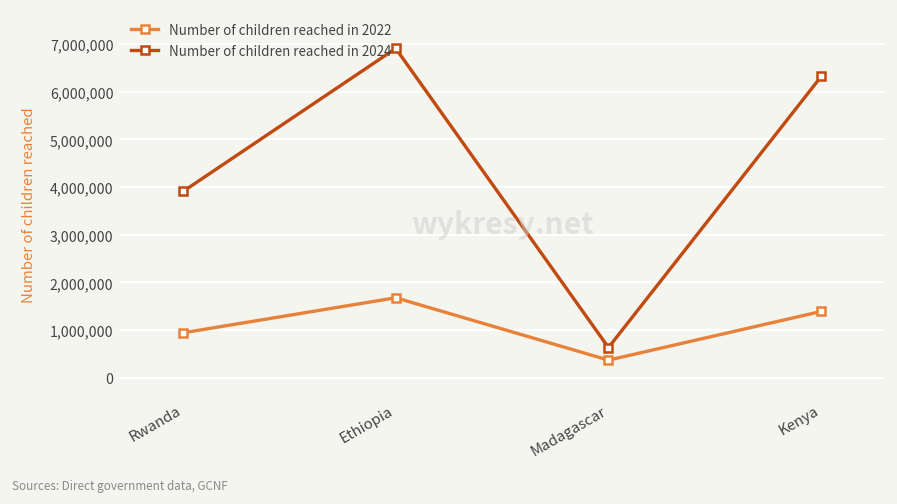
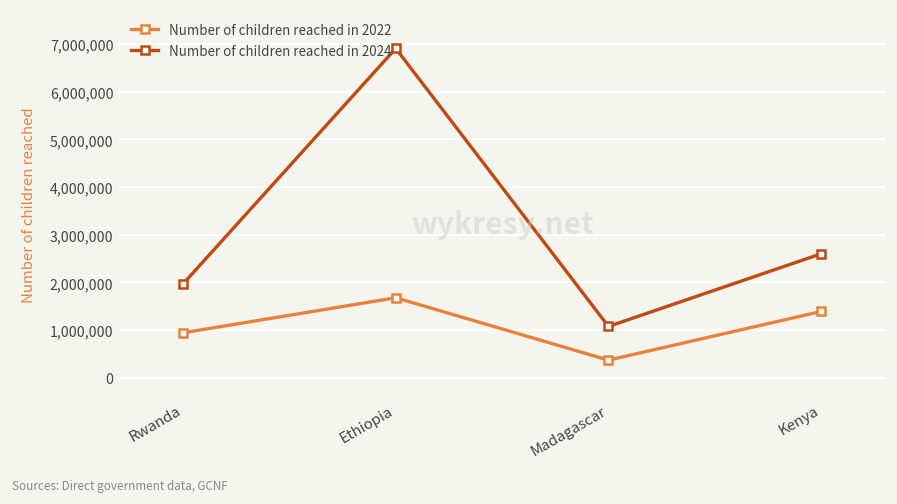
Number of children reached in 2024, Rwanda: 3,900,000 -> 2,000,000
Number of children reached in 2024, Madagascar: 600,000 -> 1,100,000
Number of children reached in 2024, Kenya: 6,300,000 -> 2,600,000
